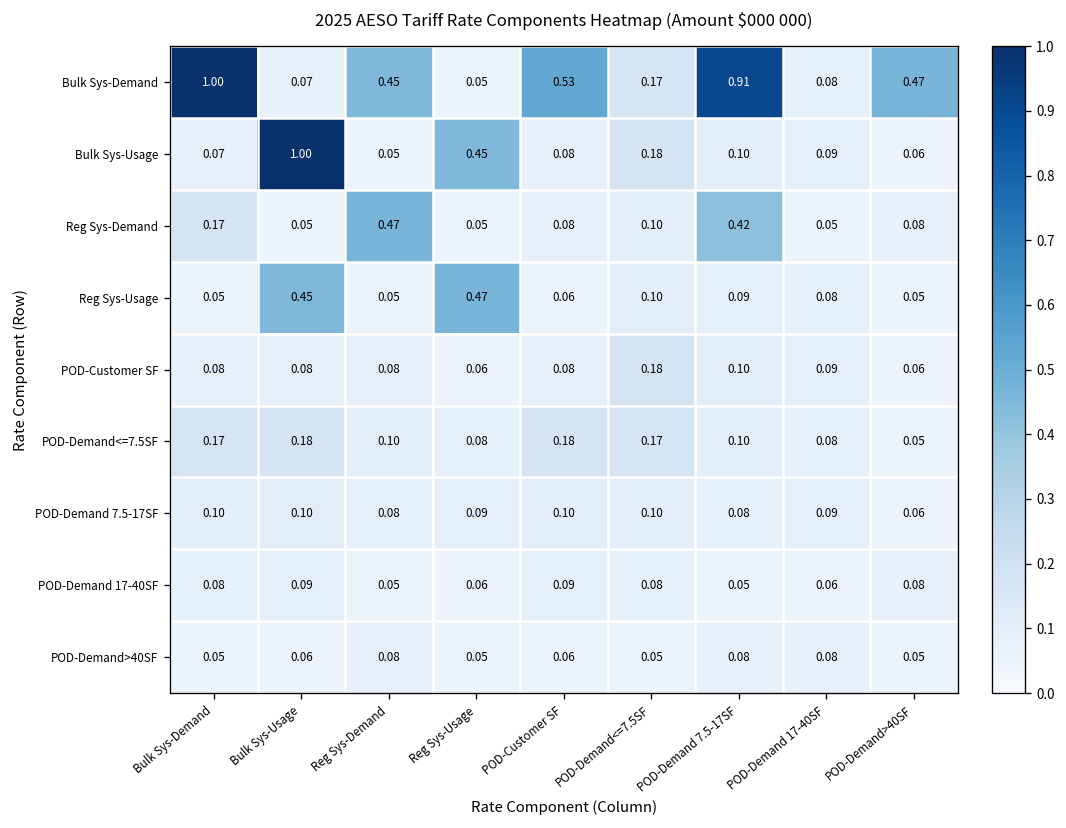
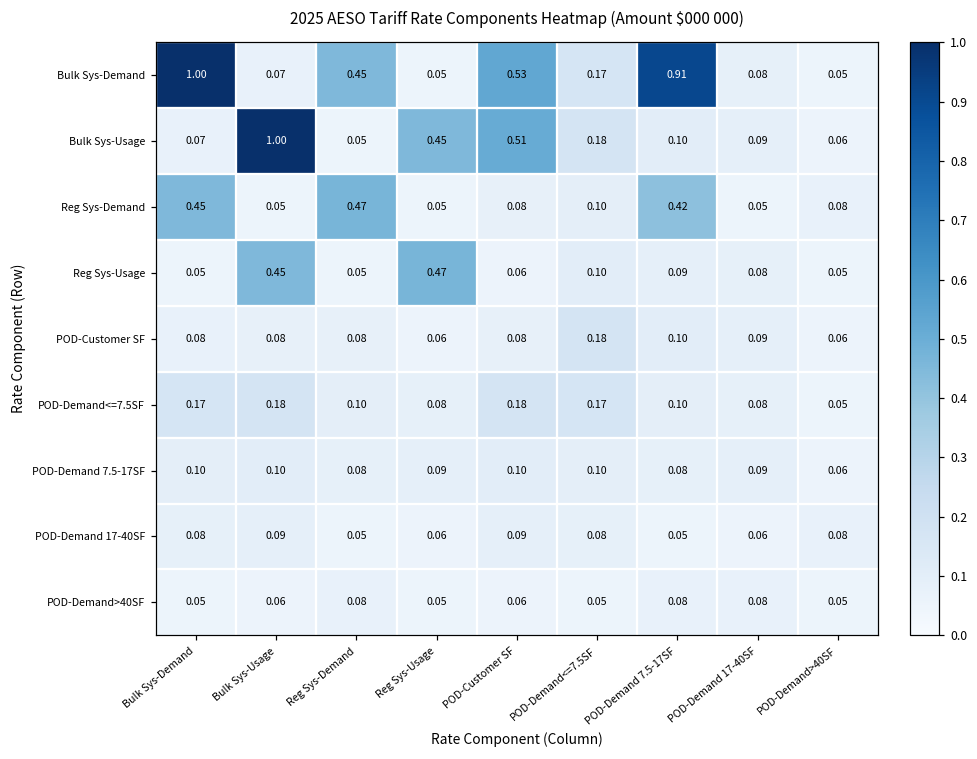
Bulk Sys-Demand, POD-Demand>40SF: 0.47 -> 0.05
Bulk Sys-Usage, POD-Customer SF: 0.08 -> 0.51
Reg Sys-Demand, Bulk Sys-Demand: 0.17 -> 0.45
